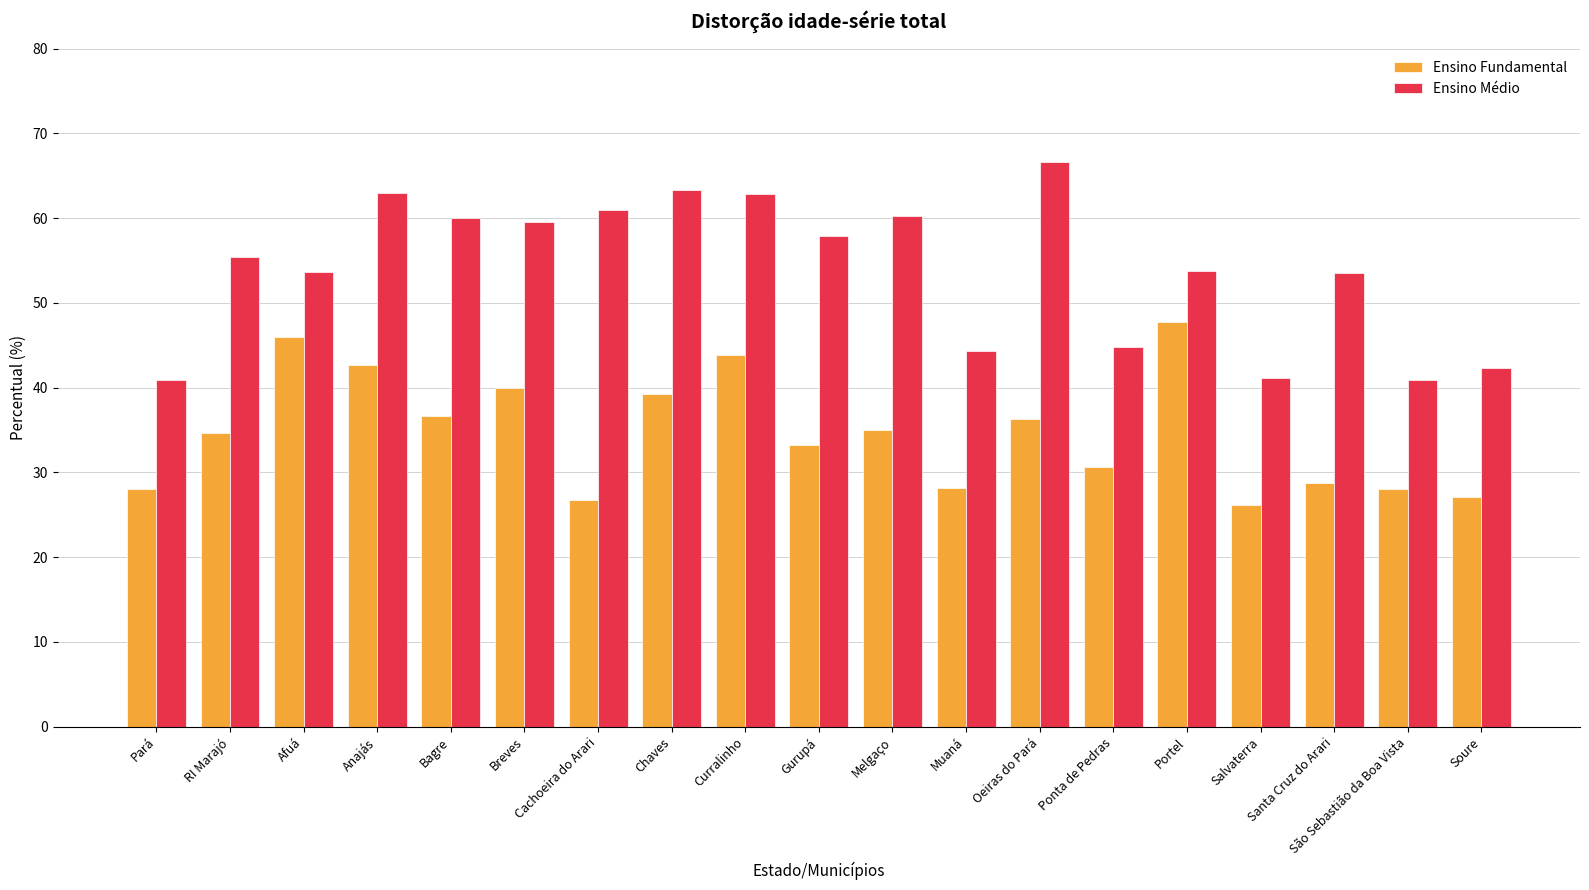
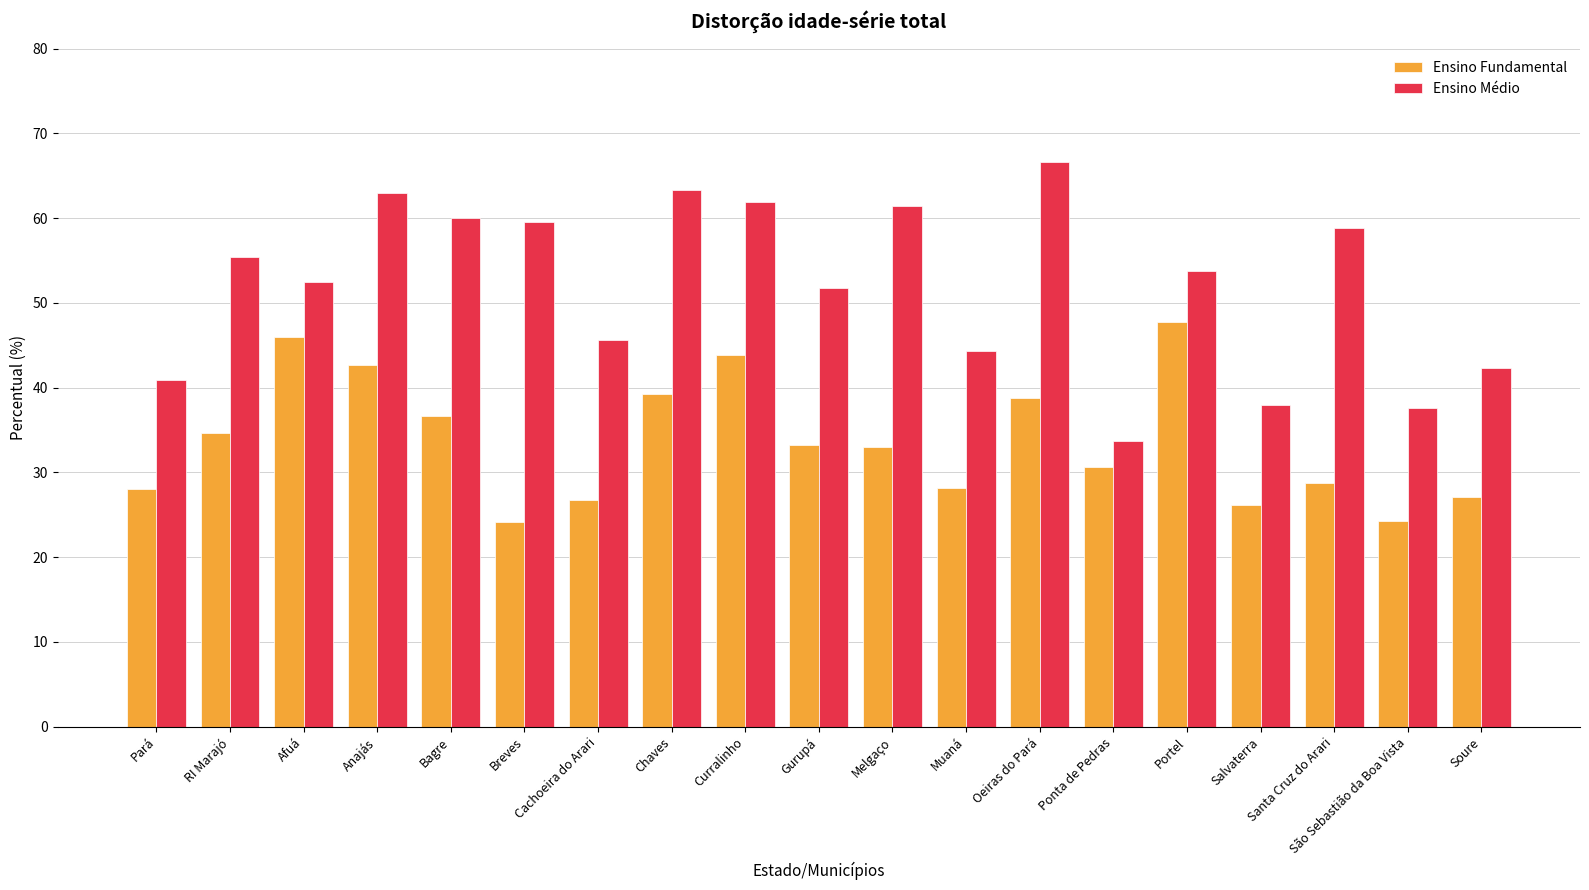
Ensino Médio, Afuá: 54 -> 53
Ensino Fundamental, Breves: 40 -> 24
Ensino Médio, Cachoeira do Arari: 61 -> 46
Ensino Médio, Curralinho: 63 -> 62
Ensino Médio, Gurupá: 58 -> 52
Ensino Fundamental, Melgaço: 35 -> 33
Ensino Médio, Melgaço: 60 -> 61
Ensino Fundamental, Oeiras do Pará: 36 -> 39
Ensino Médio, Ponta de Pedras: 45 -> 34
Ensino Médio, Salvaterra: 41 -> 38
Ensino Médio, Santa Cruz do Arari: 54 -> 59
Ensino Fundamental, São Sebastião da Boa Vista: 28 -> 24
Ensino Médio, São Sebastião da Boa Vista: 41 -> 38
